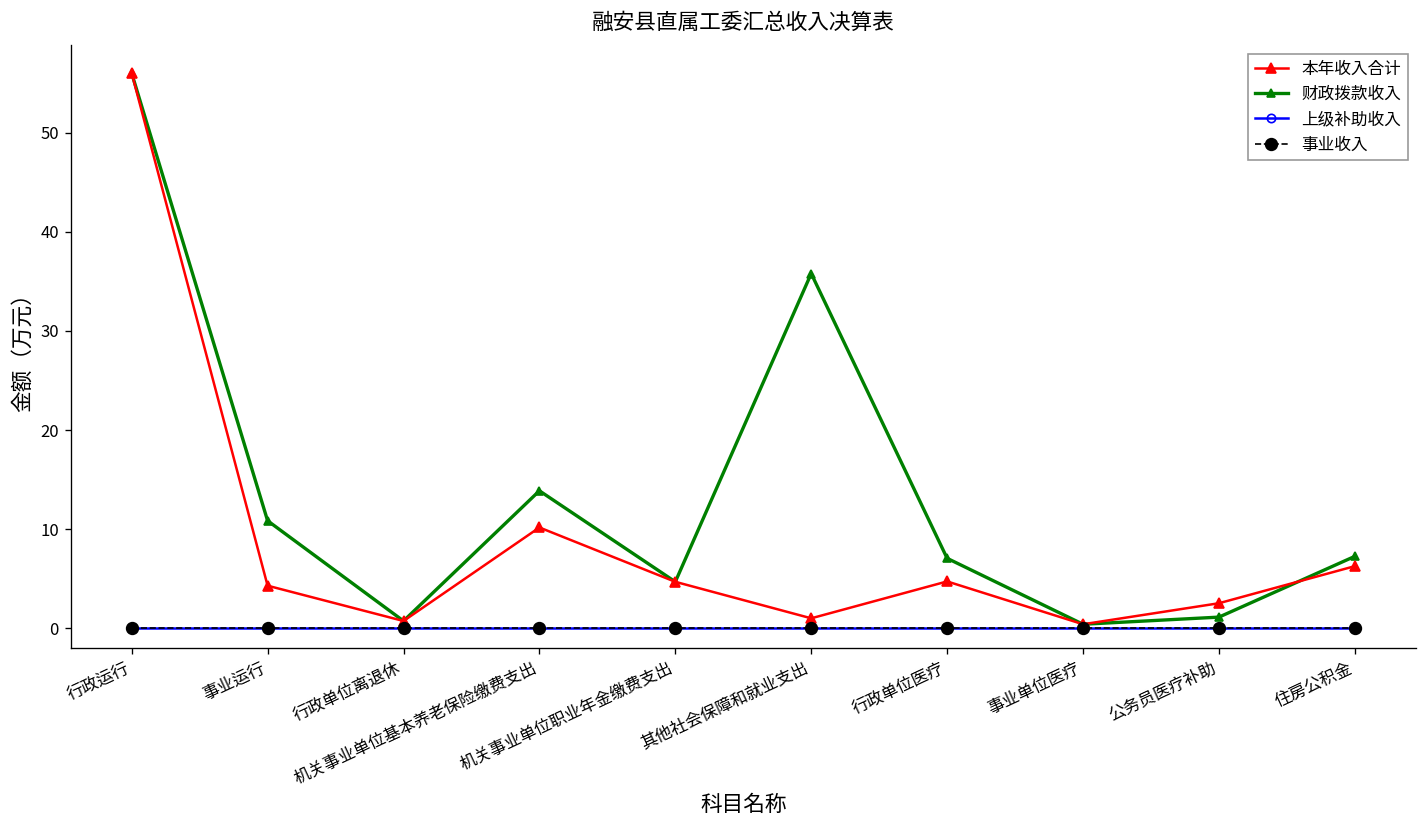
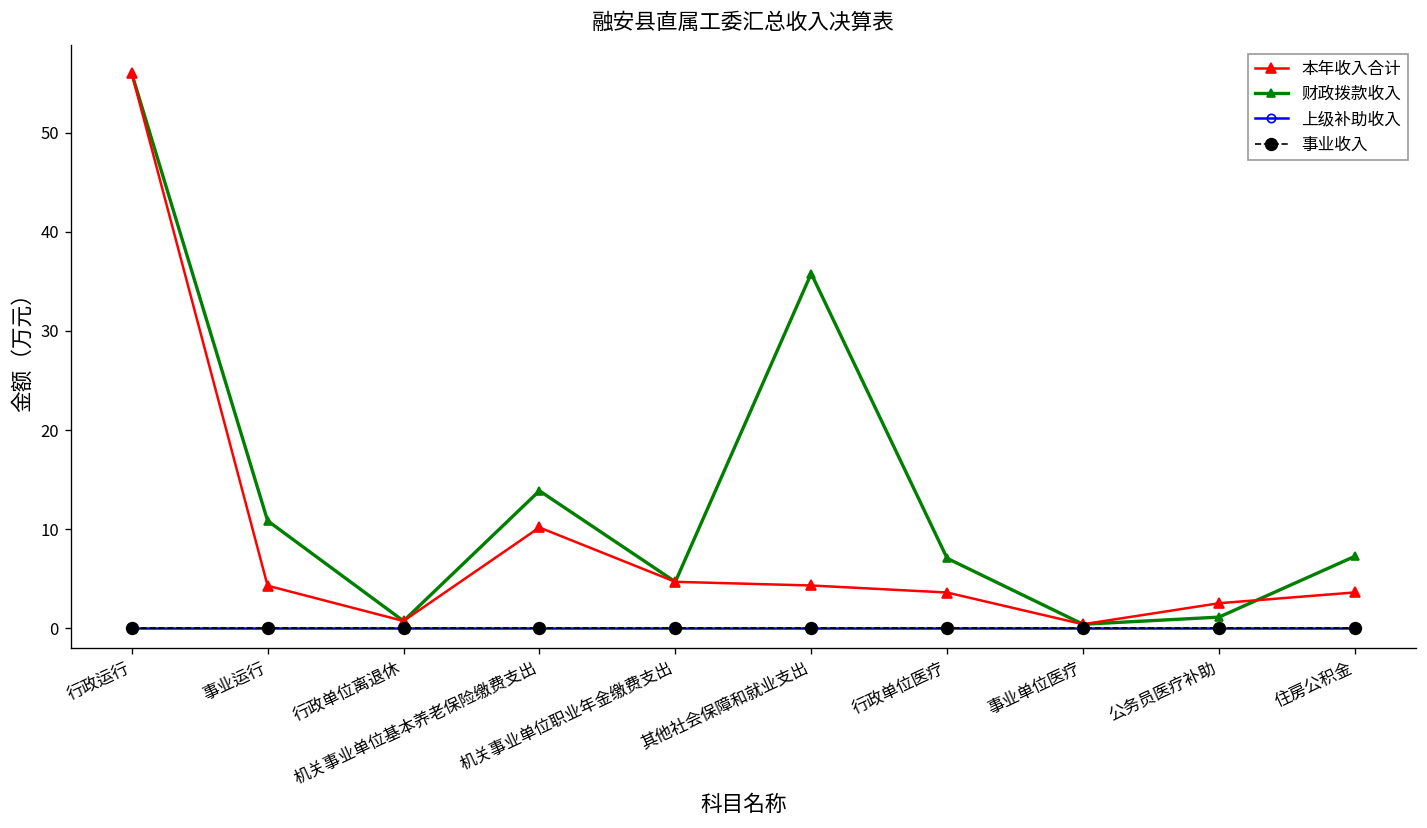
本年收入合计, 其他社会保障和就业支出: 1 -> 4
本年收入合计, 行政单位医疗: 5 -> 4
本年收入合计, 住房公积金: 6 -> 4
